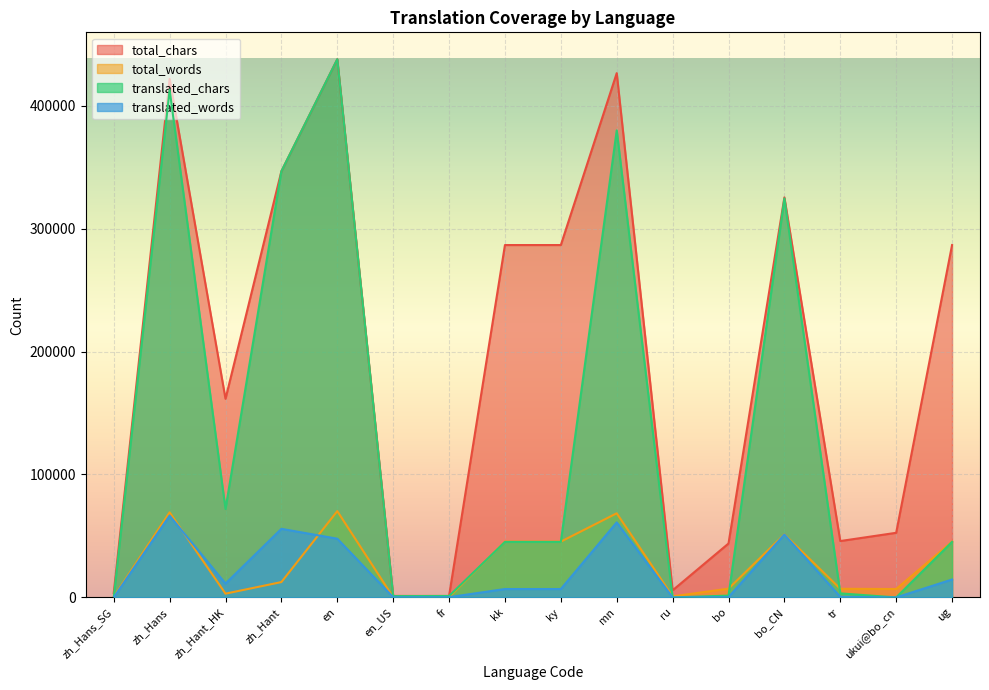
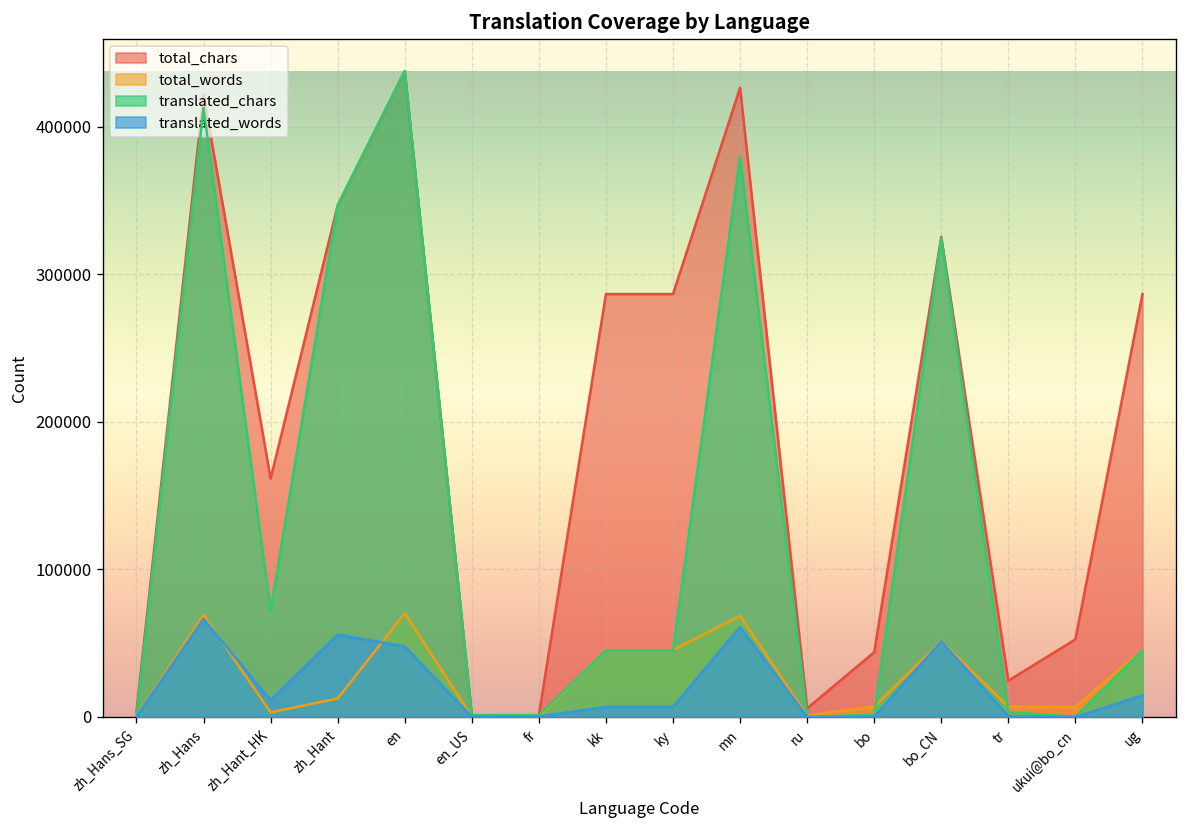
total_chars, tr: 46000 -> 25000
